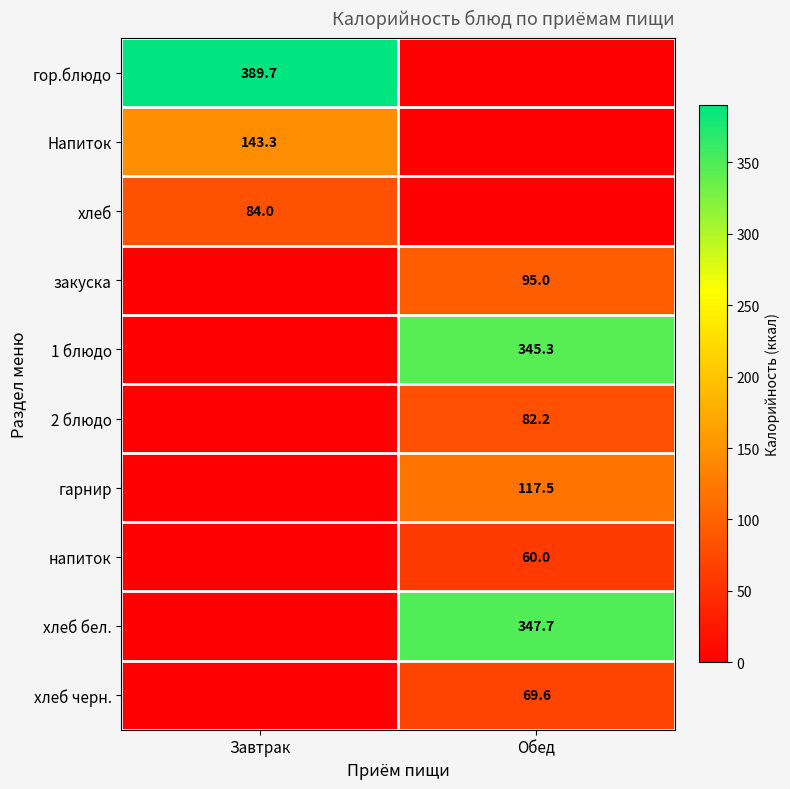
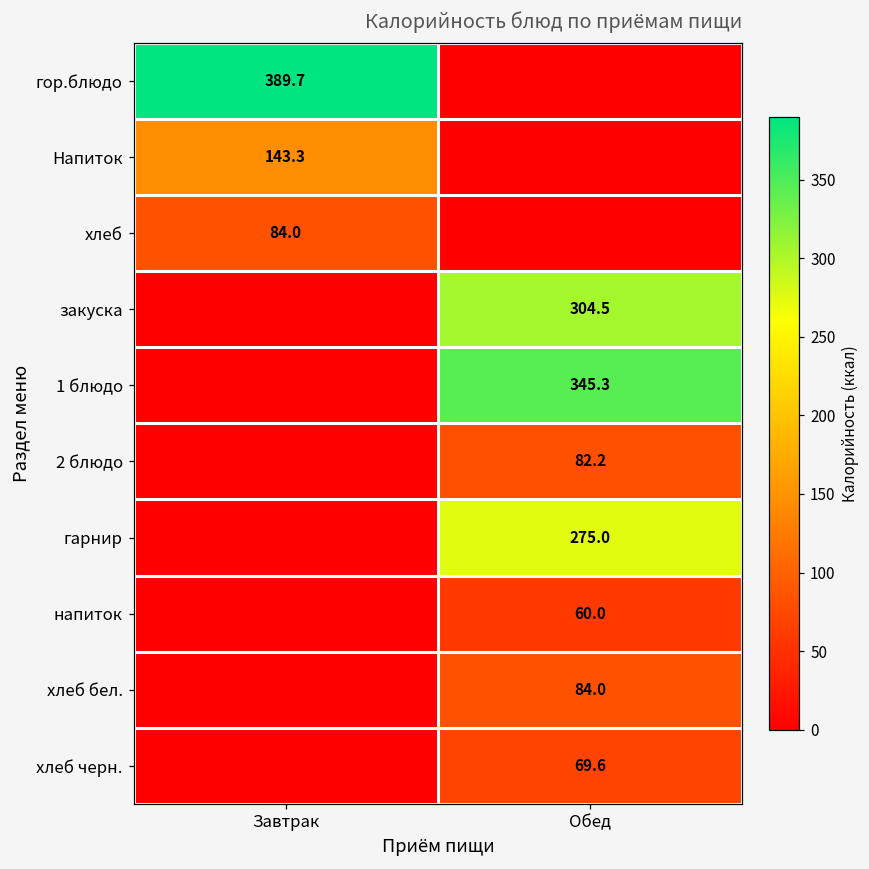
закуска, Обед: 95.0 -> 304.5
гарнир, Обед: 117.5 -> 275.0
хлеб бел., Обед: 347.7 -> 84.0
